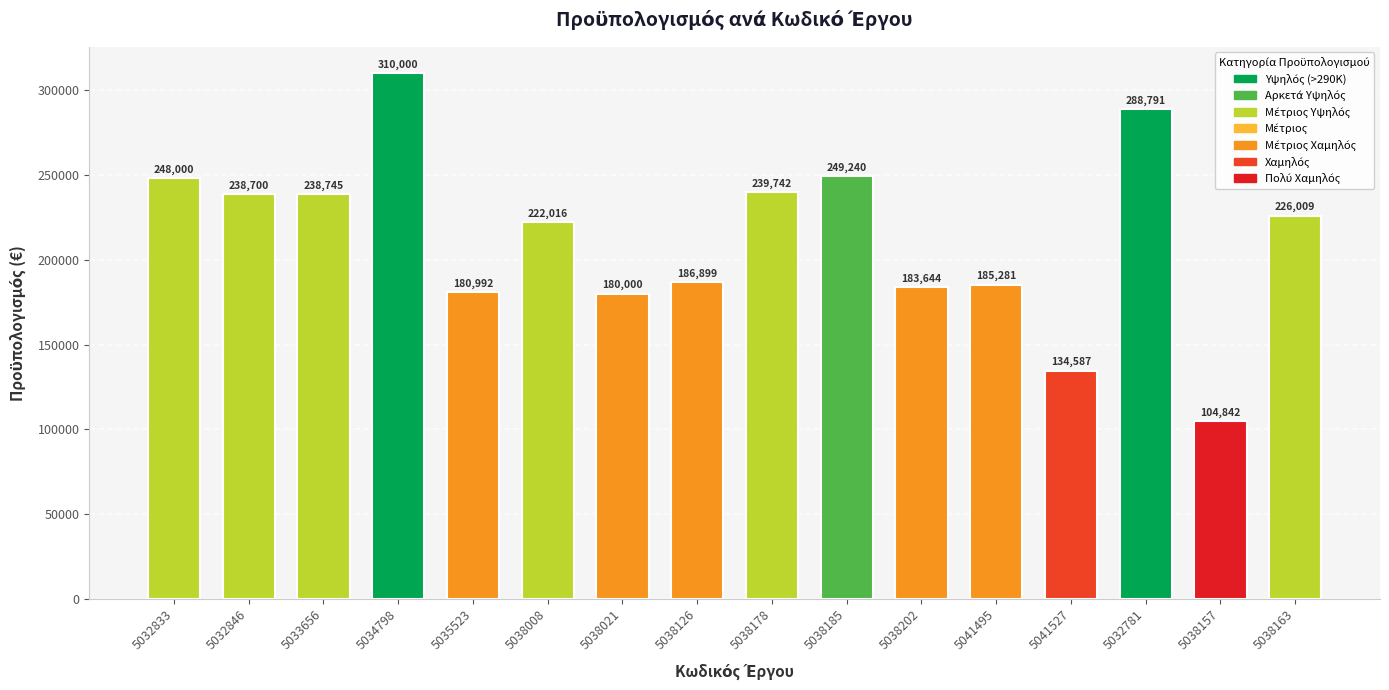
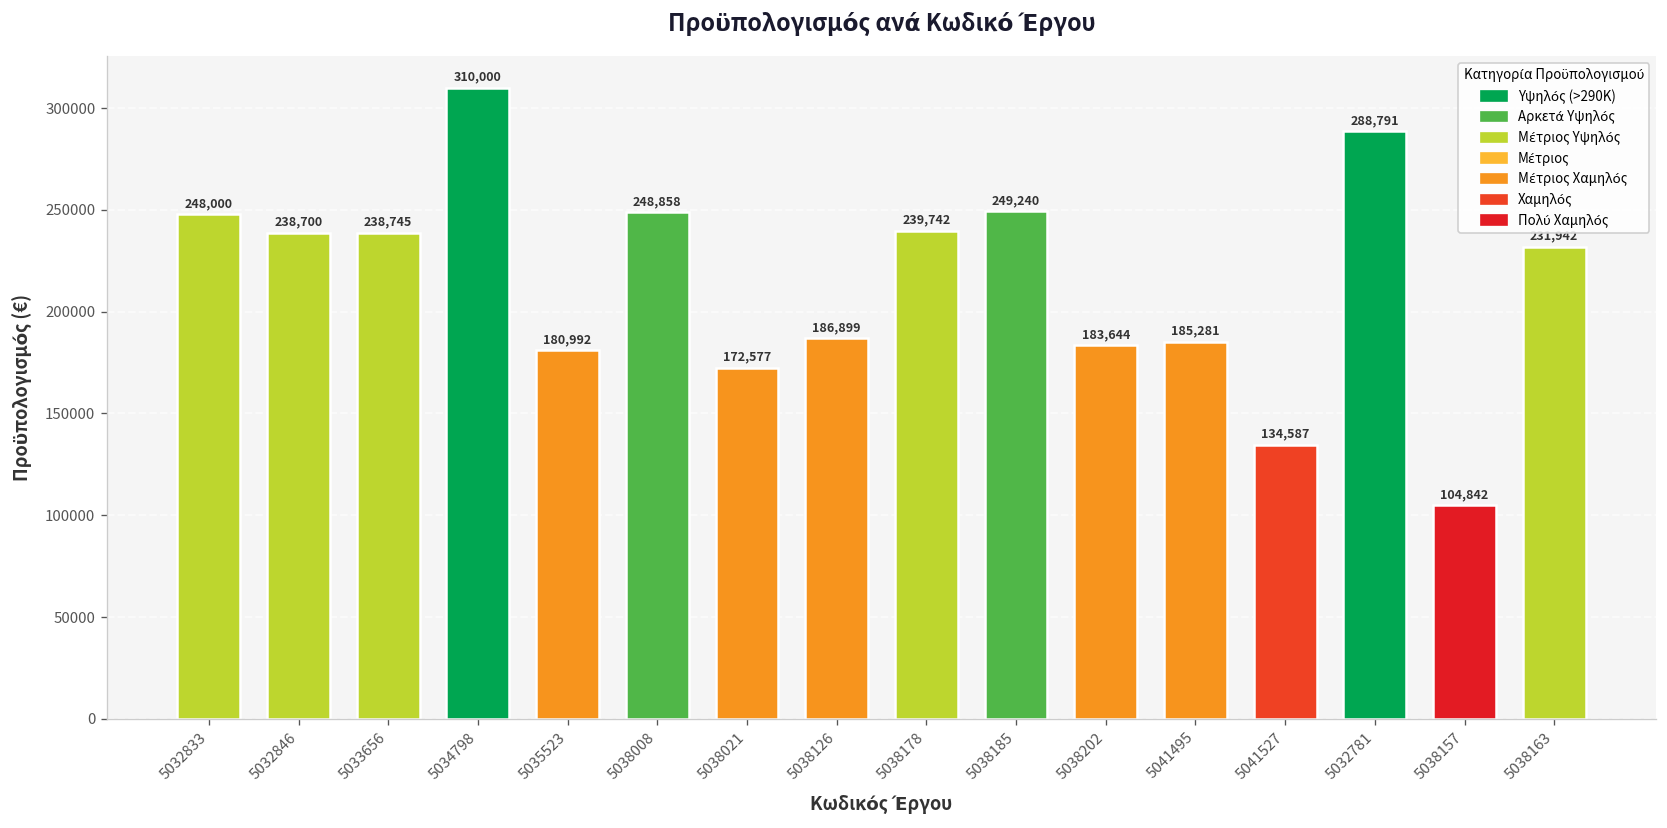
5038008: 222,016 -> 248,858
5038021: 180,000 -> 172,577
5038163: 226,009 -> 231,942
